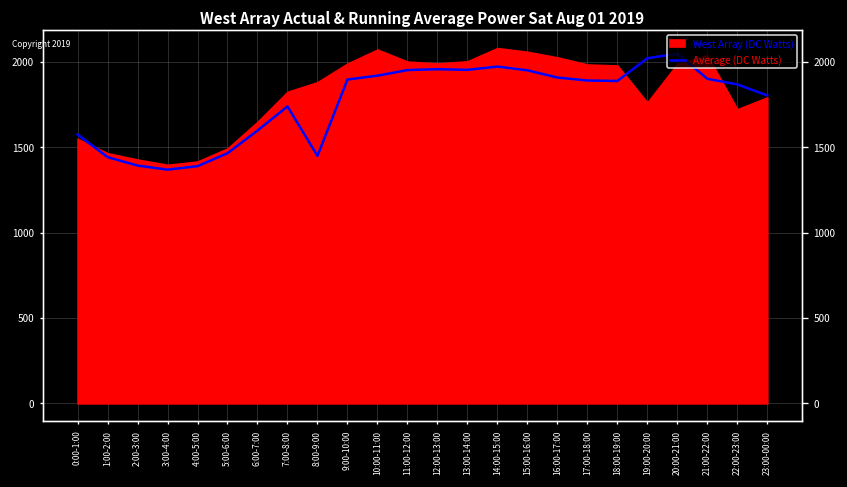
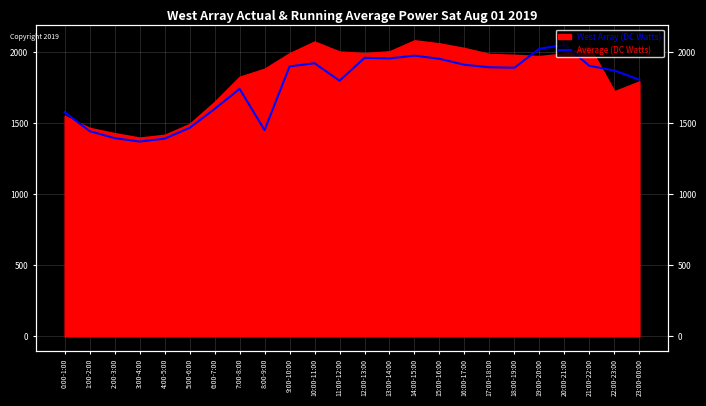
Average (DC Watts), 11:00-12:00: 1950 -> 1800
West Array (DC Watts), 19:00-20:00: 1760 -> 1970
